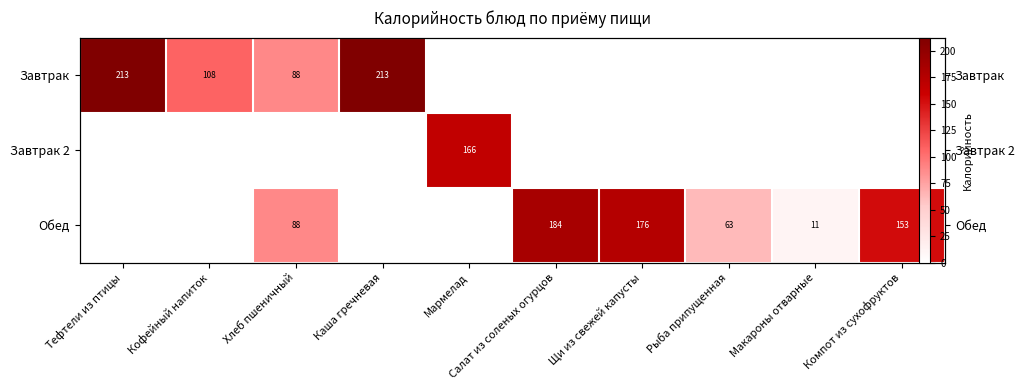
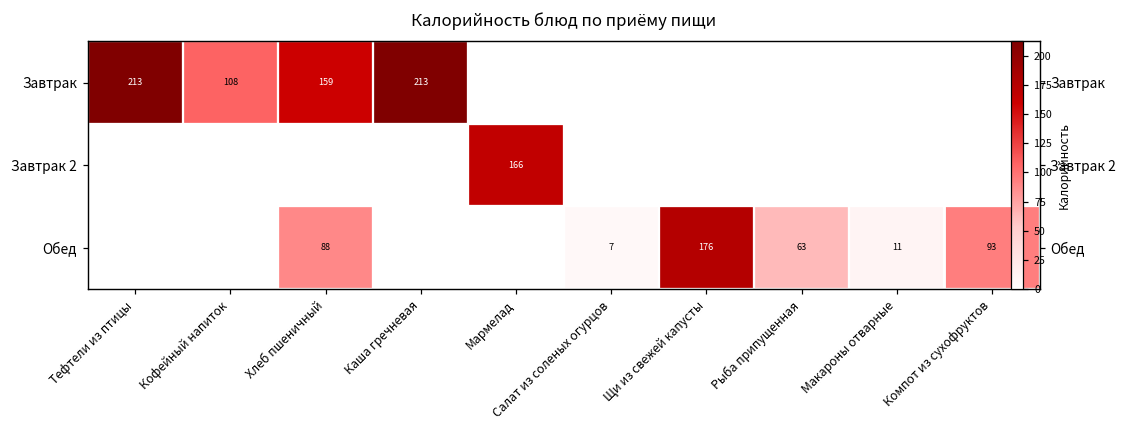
Завтрак, Хлеб пшеничный: 88 -> 159
Обед, Салат из соленых огурцов: 184 -> 7
Обед, Компот из сухофруктов: 153 -> 93
